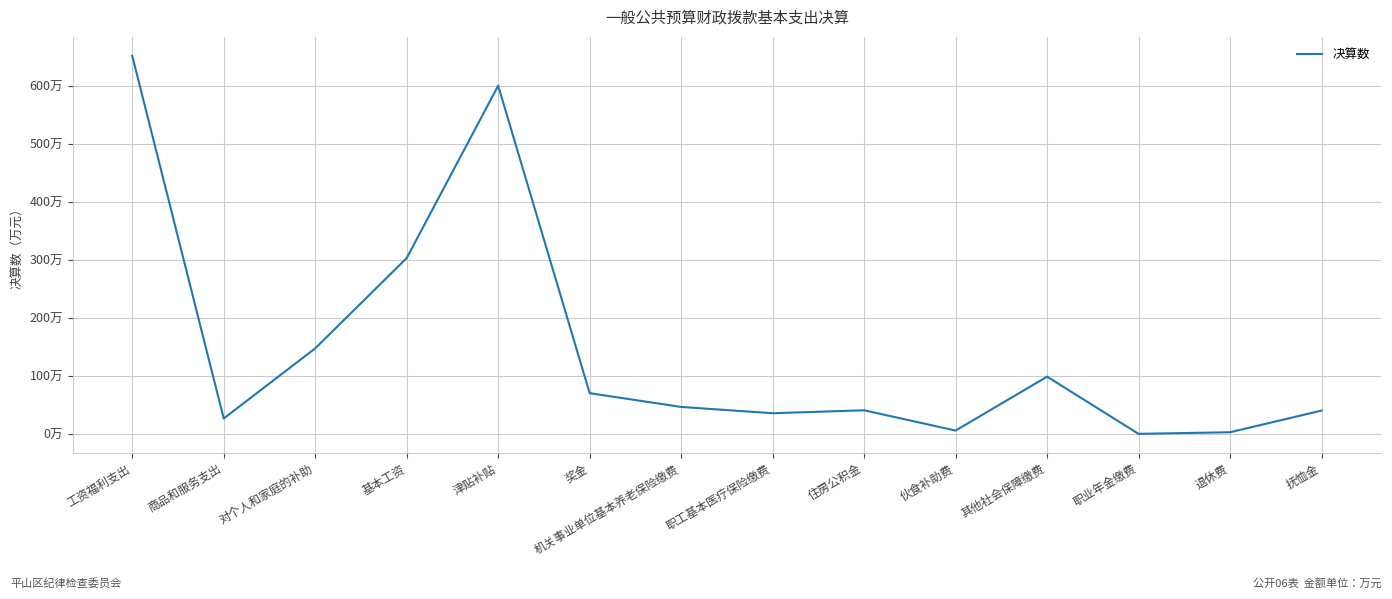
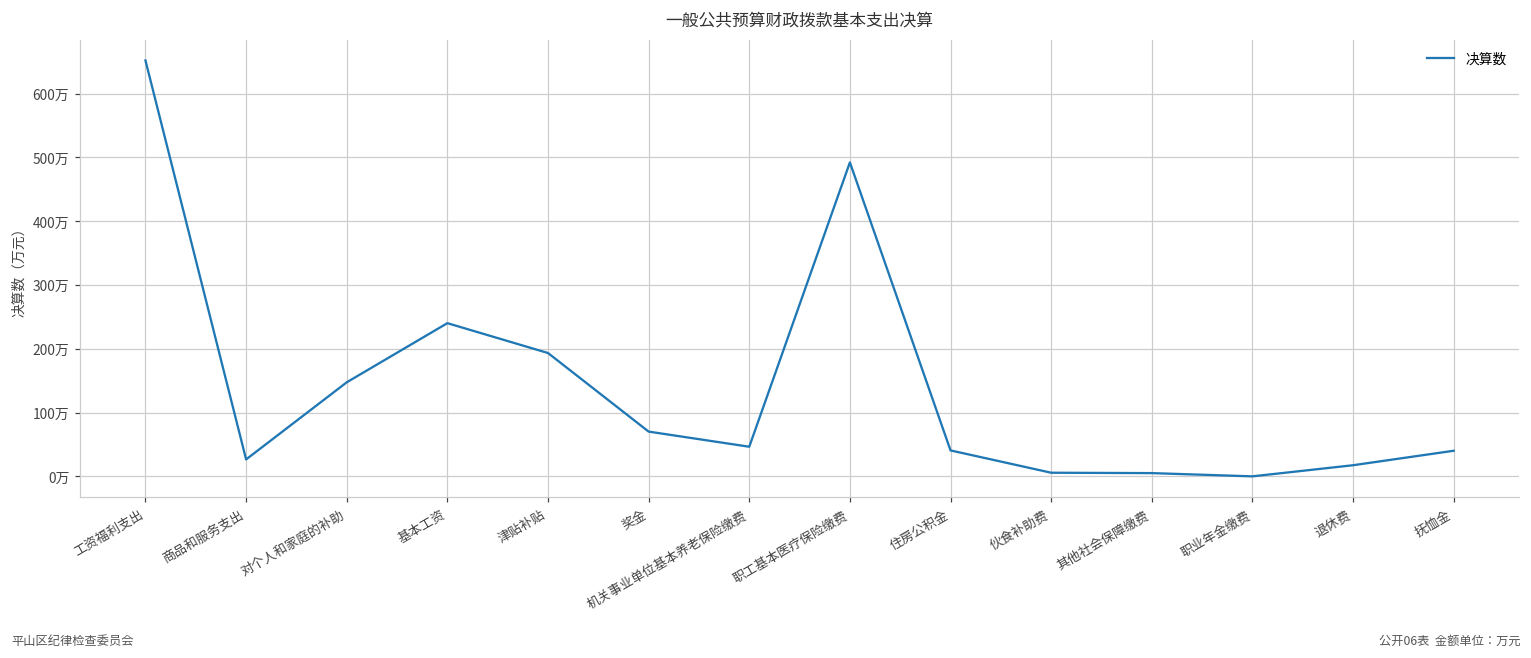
基本工资: 300万 -> 240万
津贴补贴: 600万 -> 190万
职工基本医疗保险缴费: 40万 -> 490万
其他社会保障缴费: 100万 -> 10万
退休费: 0万 -> 20万
